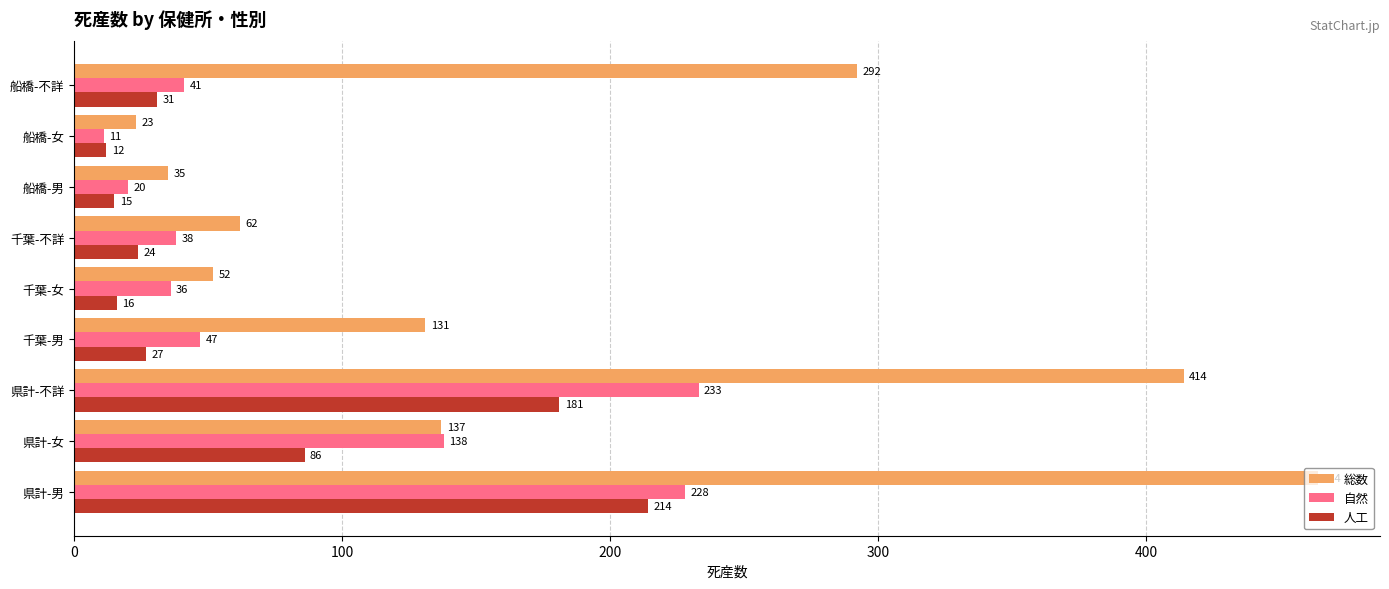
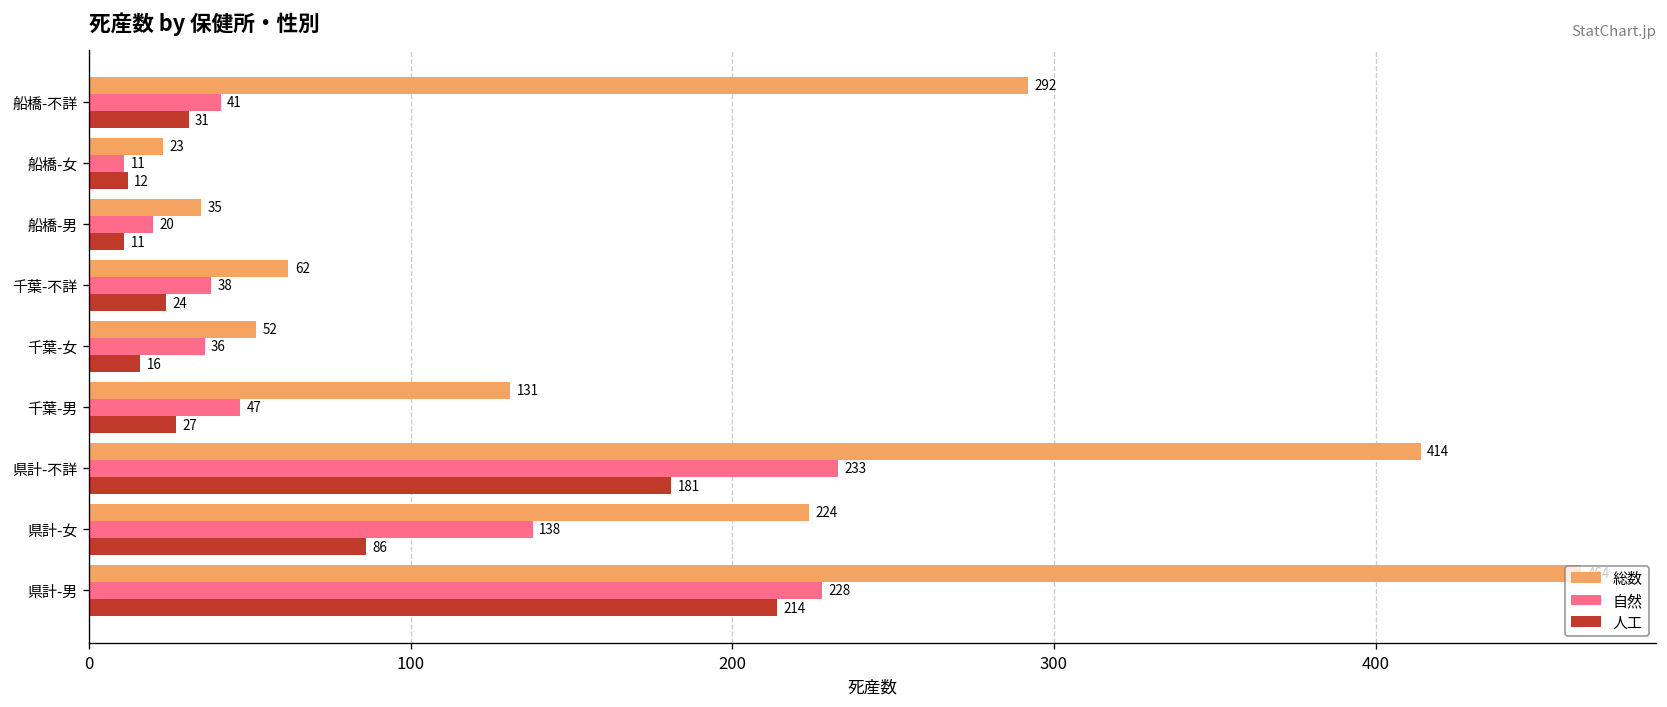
人工, 船橋-男: 15 -> 11
総数, 県計-女: 137 -> 224
